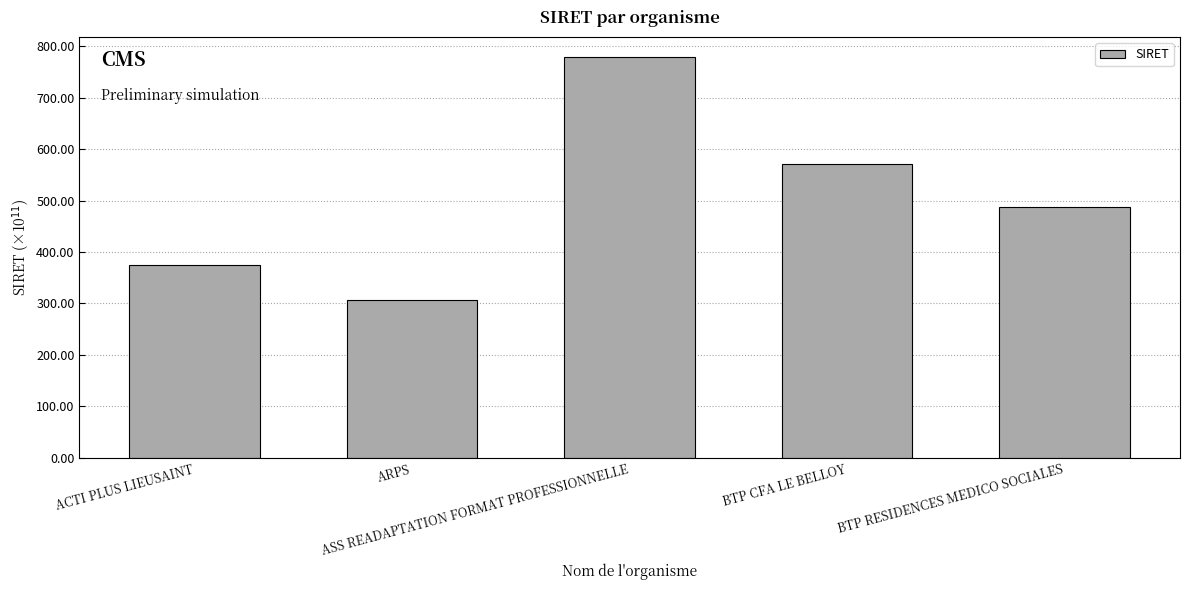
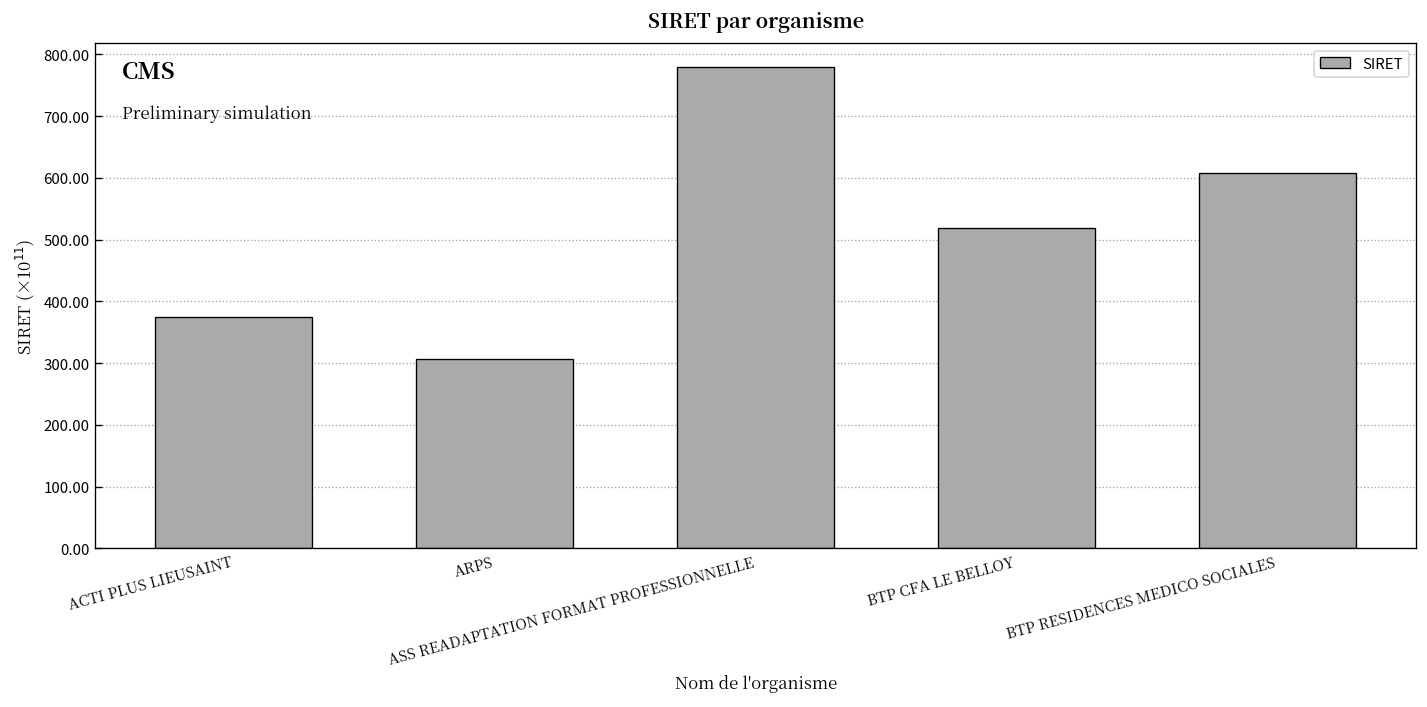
BTP CFA LE BELLOY: 570 -> 520
BTP RESIDENCES MEDICO SOCIALES: 490 -> 610
